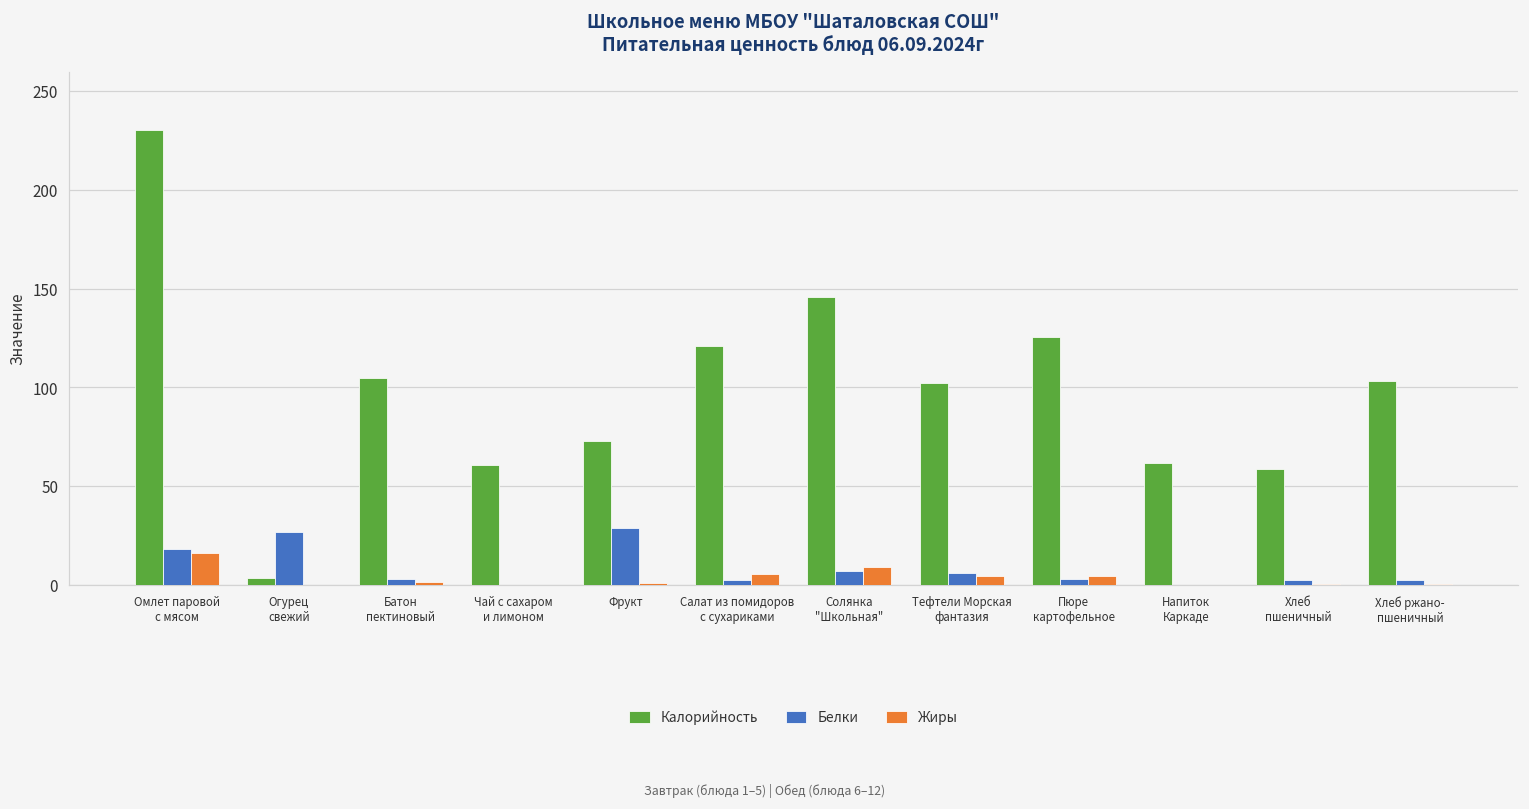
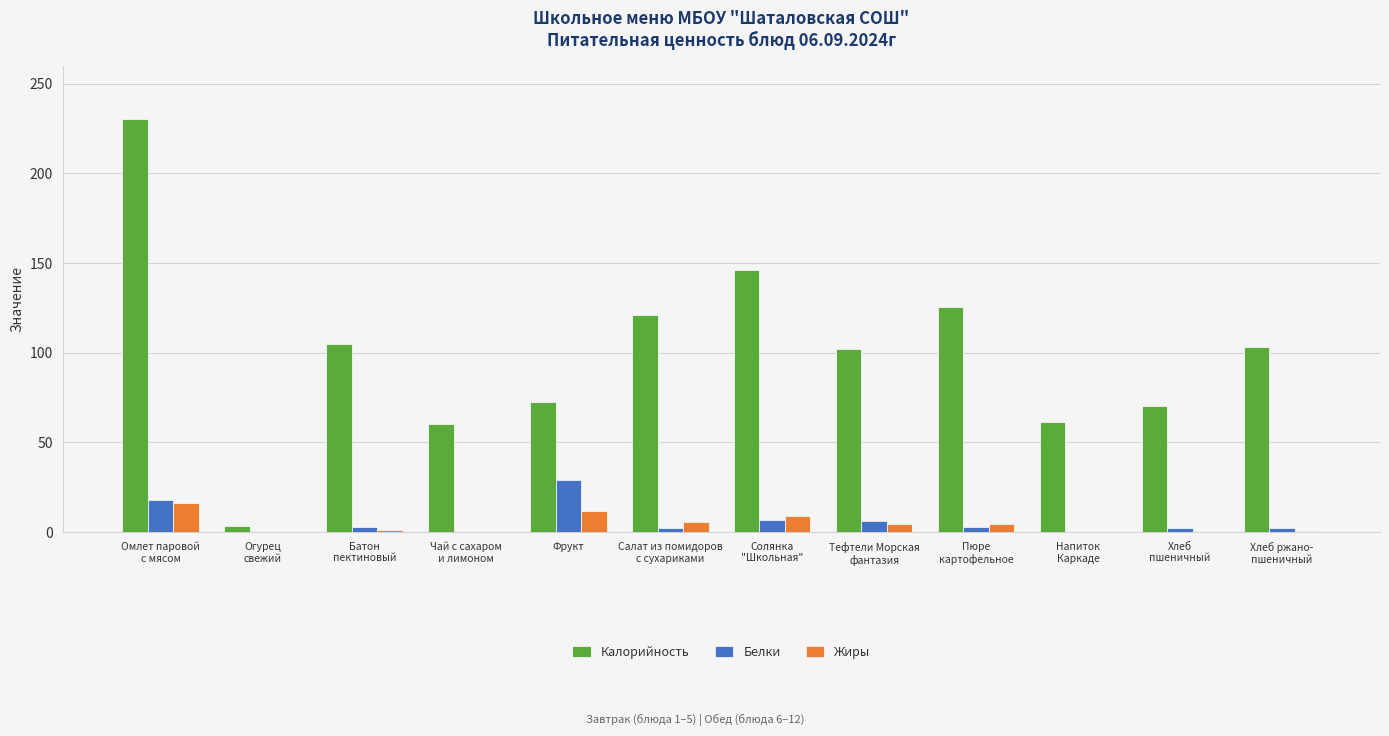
Белки, Огурец свежий: 27 -> 0
Жиры, Фрукт: 1 -> 12
Калорийность, Хлеб пшеничный: 59 -> 70
